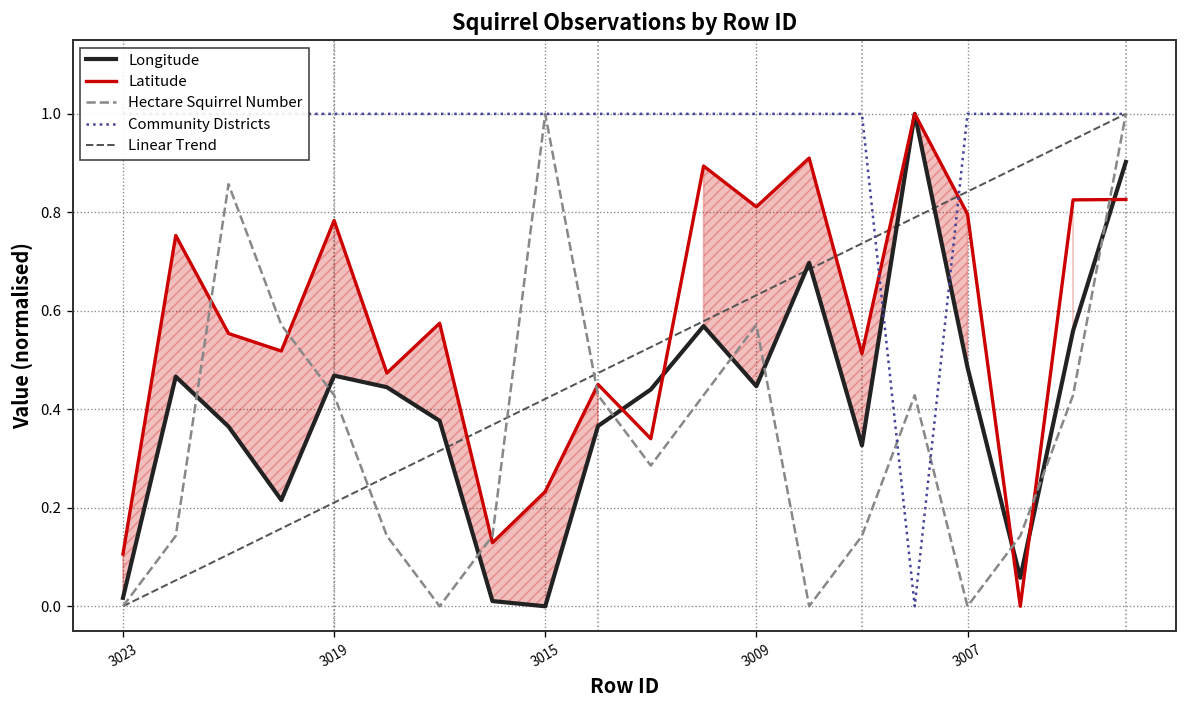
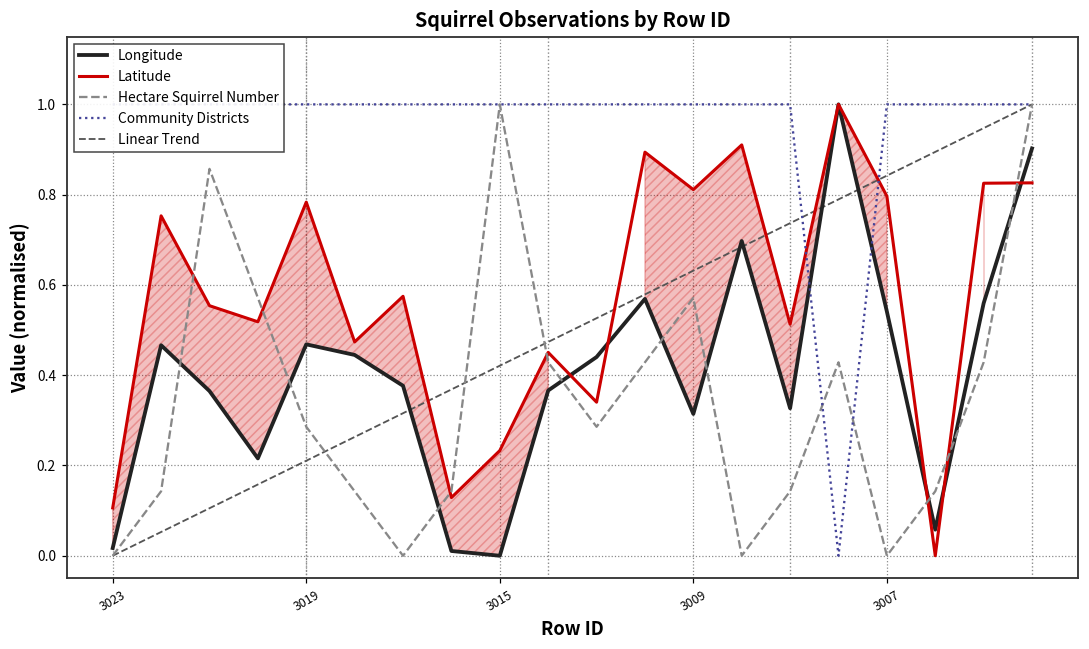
Hectare Squirrel Number, 3019: 0.43 -> 0.29
Longitude, 3009: 0.45 -> 0.31
Longitude, 3007: 0.49 -> 0.54
